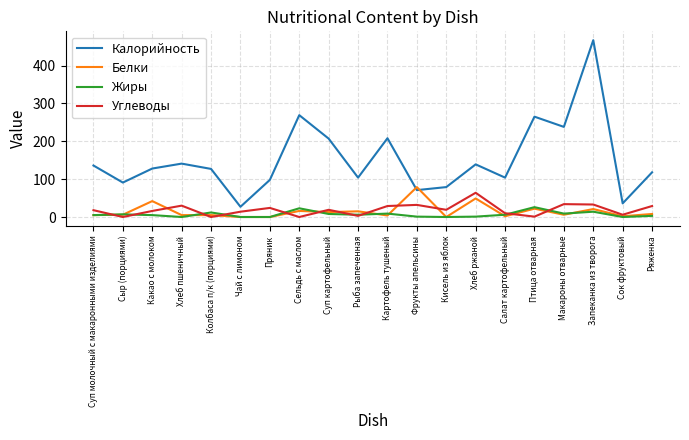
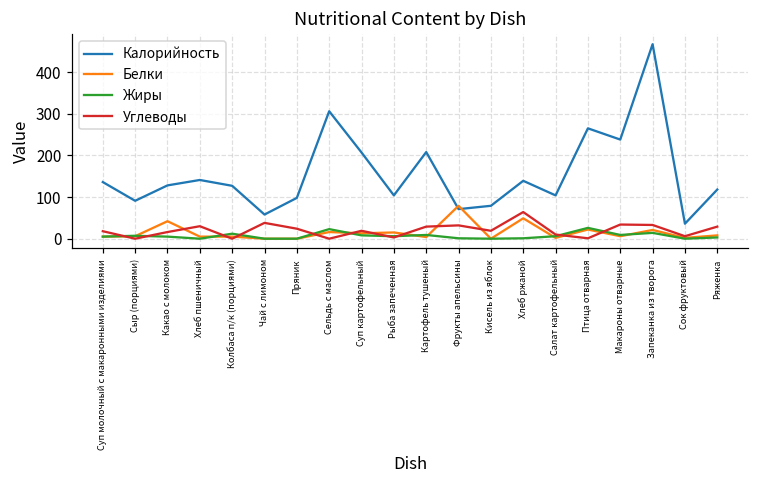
Калорийность, Чай с лимоном: 30 -> 60
Углеводы, Чай с лимоном: 10 -> 40
Калорийность, Сельдь с маслом: 270 -> 310
